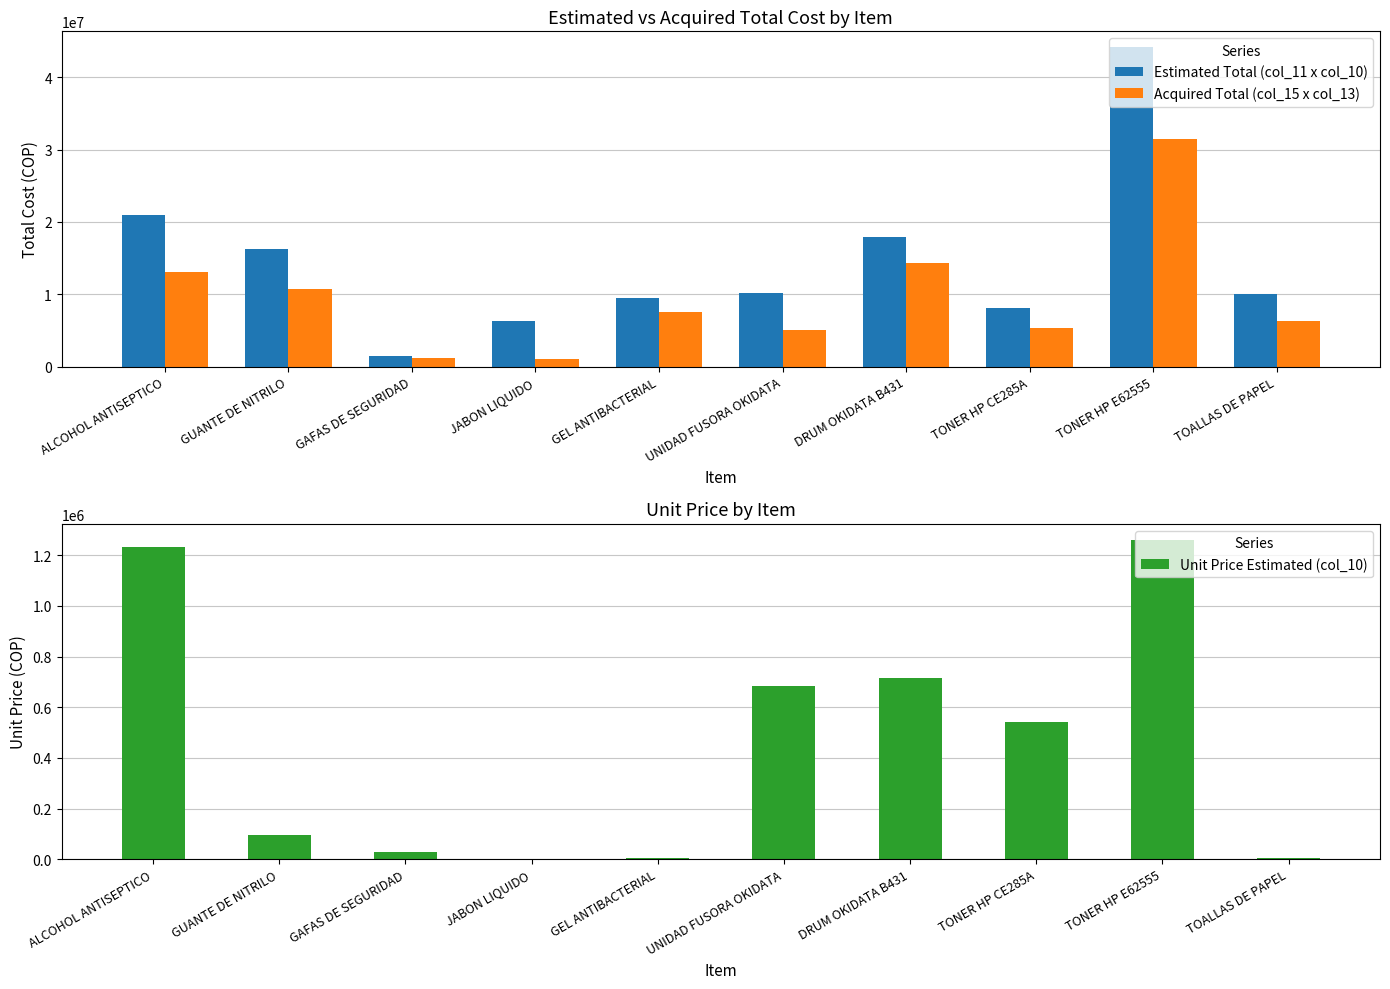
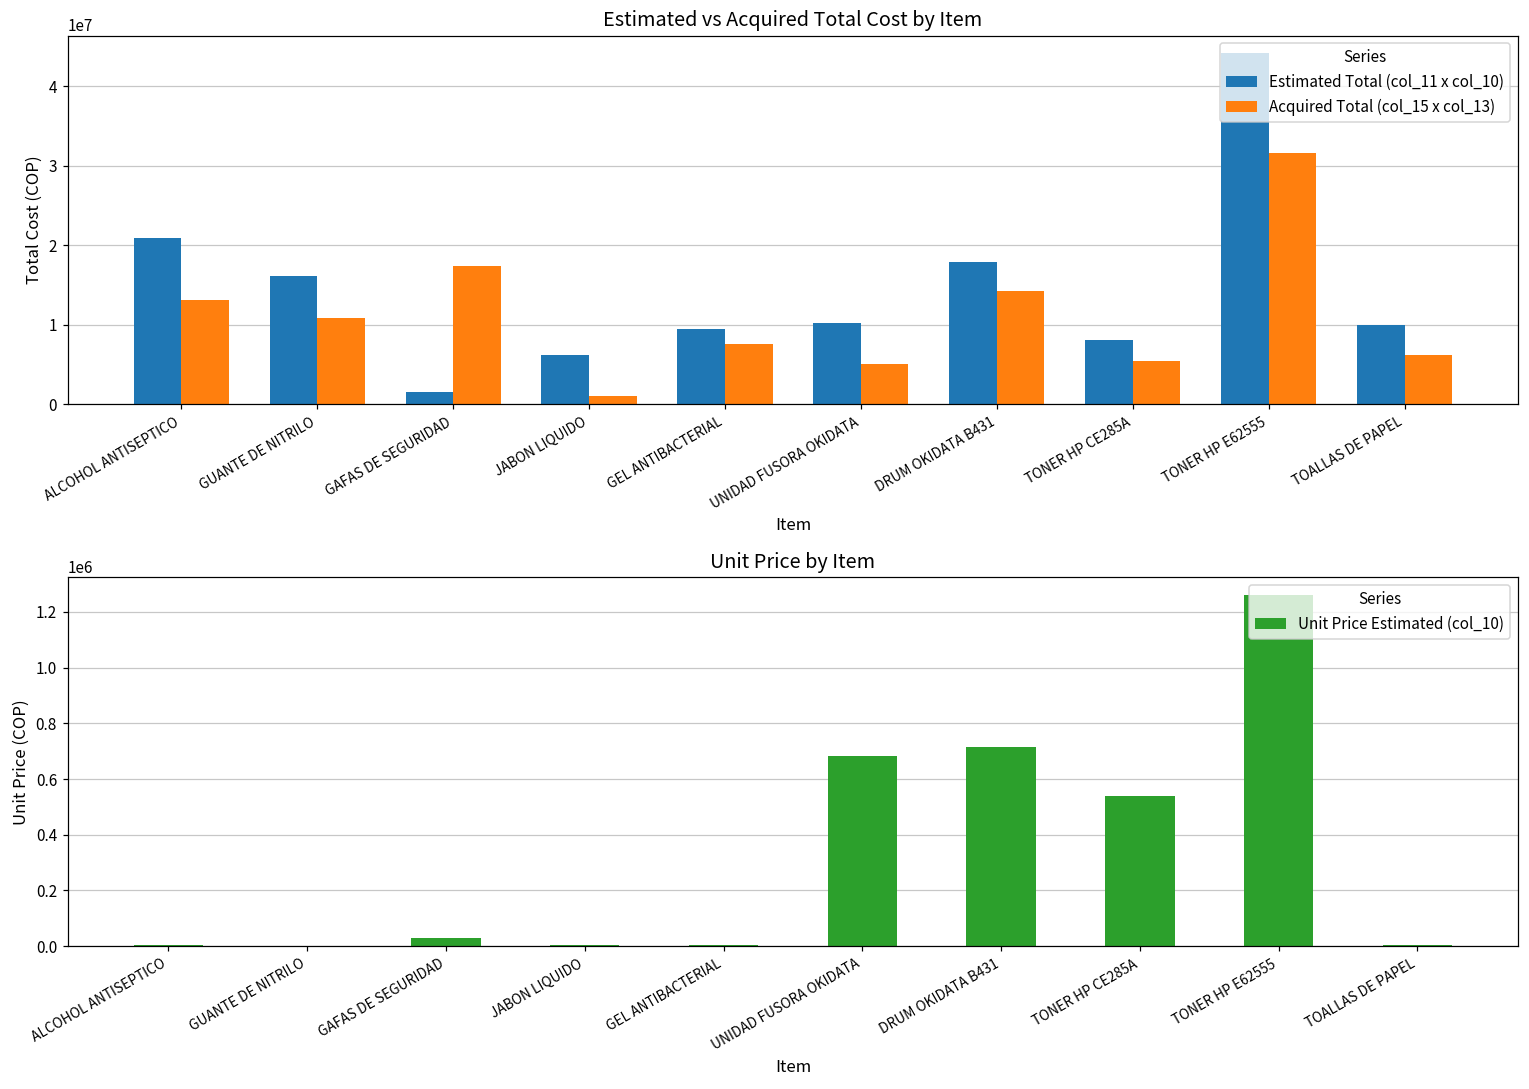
Estimated vs Acquired Total Cost by Item, Acquired Total (col_15 x col_13), GAFAS DE SEGURIDAD: 1000000 -> 17000000
Unit Price by Item, ALCOHOL ANTISEPTICO: 1230000 -> 10000
Unit Price by Item, GUANTE DE NITRILO: 100000 -> 0
